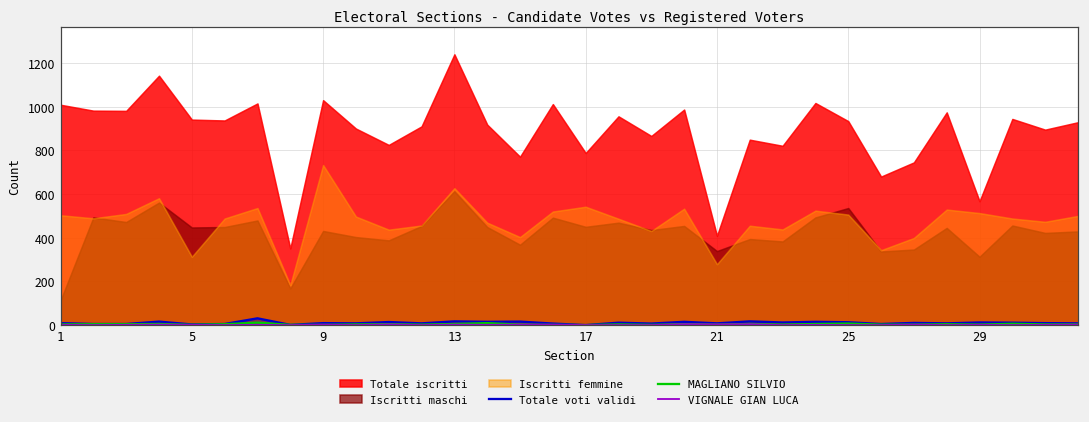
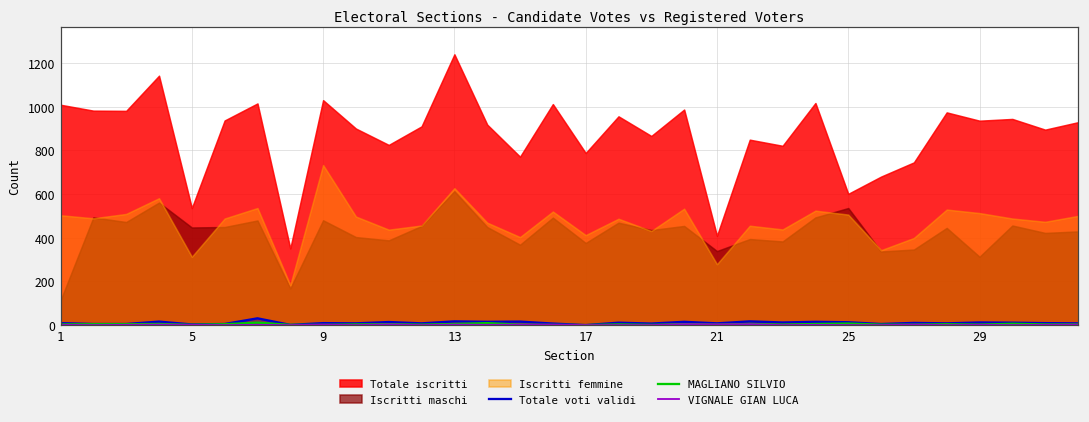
Totale iscritti, 5: 940 -> 540
Iscritti maschi, 9: 430 -> 480
Iscritti maschi, 17: 450 -> 380
Iscritti femmine, 17: 540 -> 410
Totale iscritti, 25: 930 -> 600
Totale iscritti, 29: 570 -> 940
